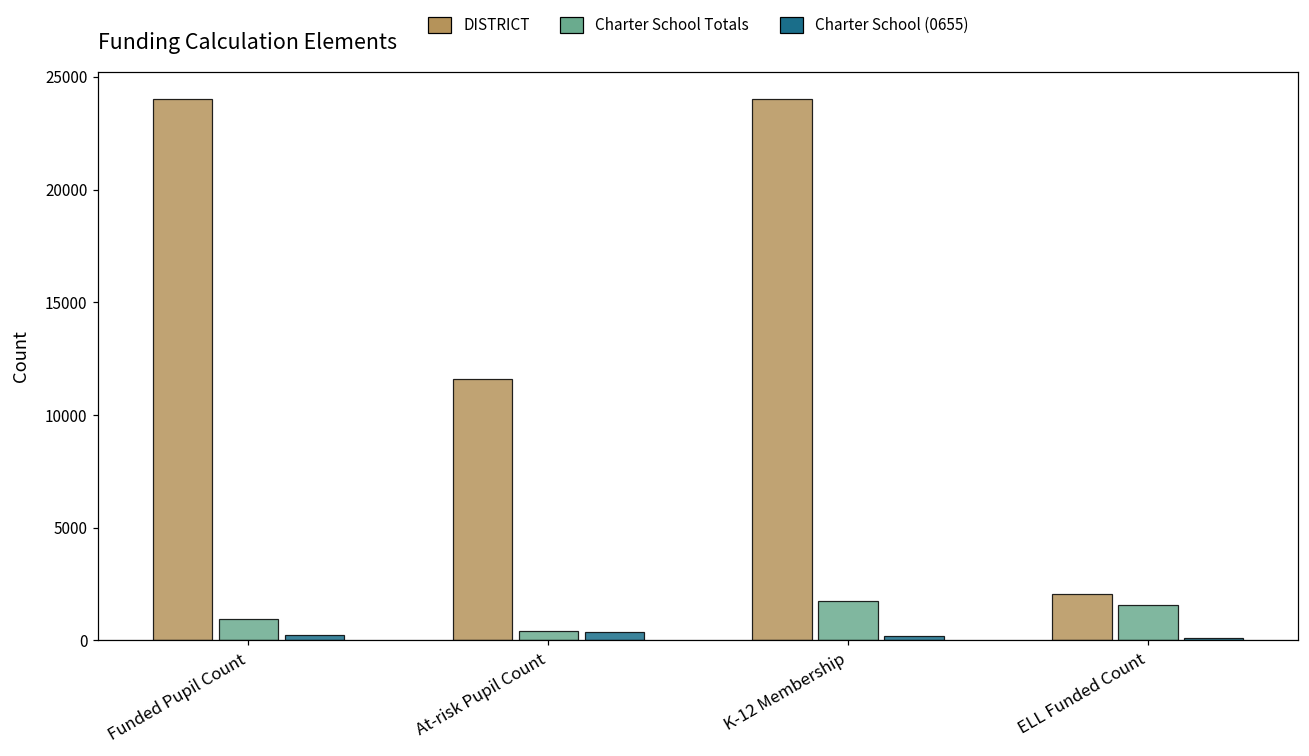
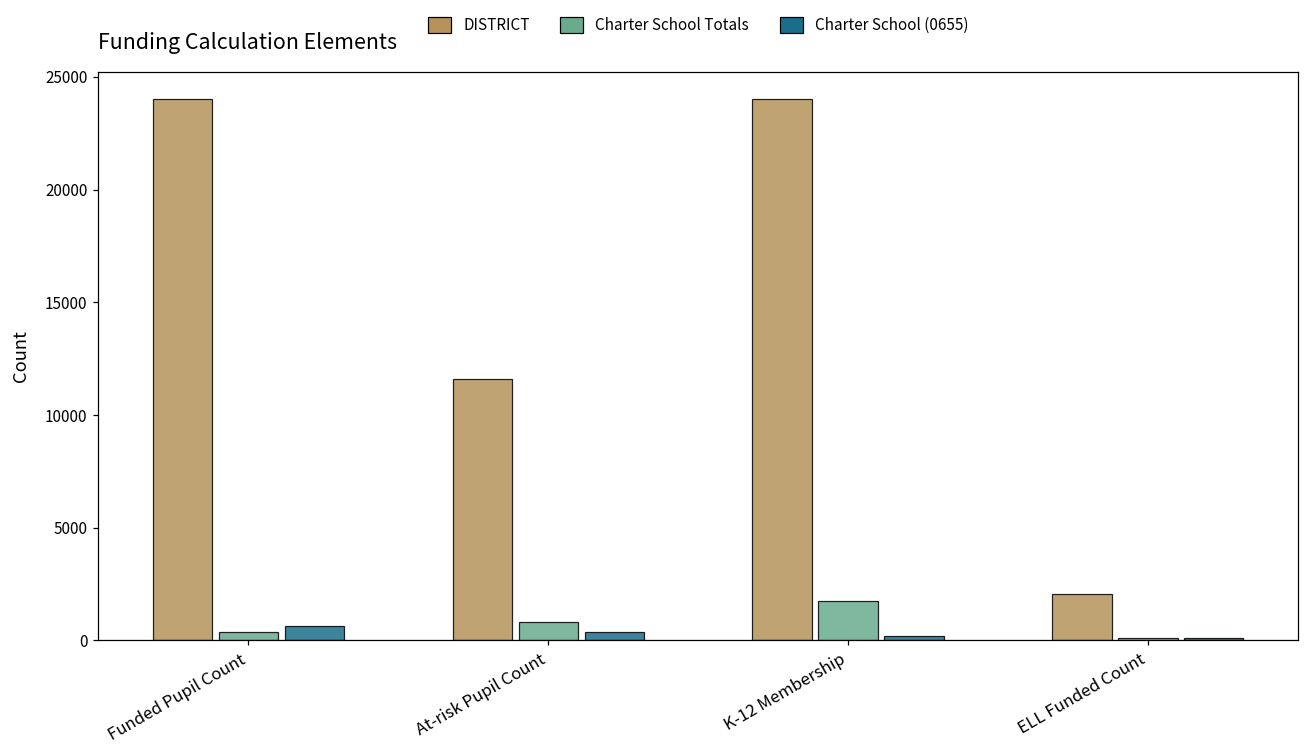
Charter School Totals, Funded Pupil Count: 900 -> 400
Charter School (0655), Funded Pupil Count: 300 -> 600
Charter School Totals, At-risk Pupil Count: 400 -> 800
Charter School Totals, ELL Funded Count: 1600 -> 100
